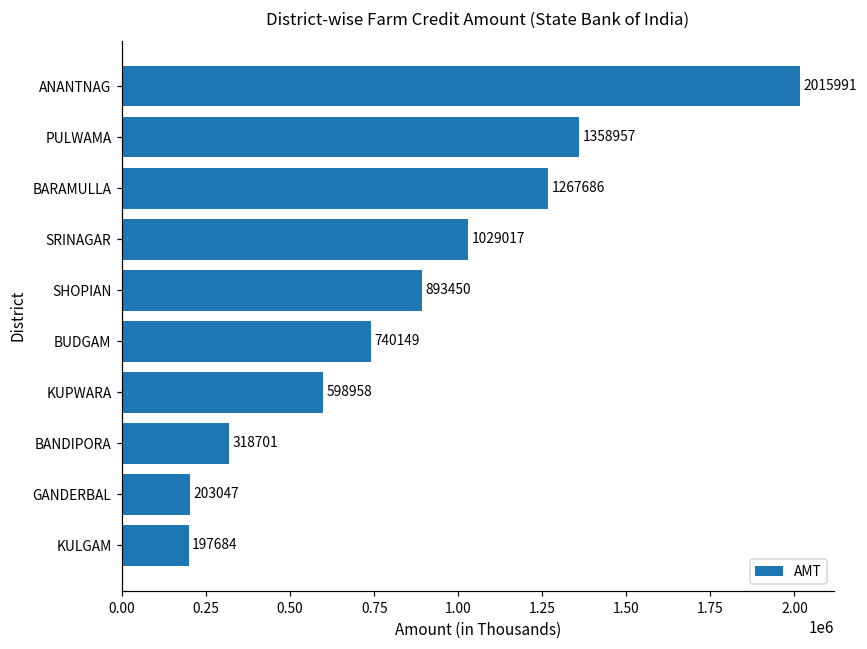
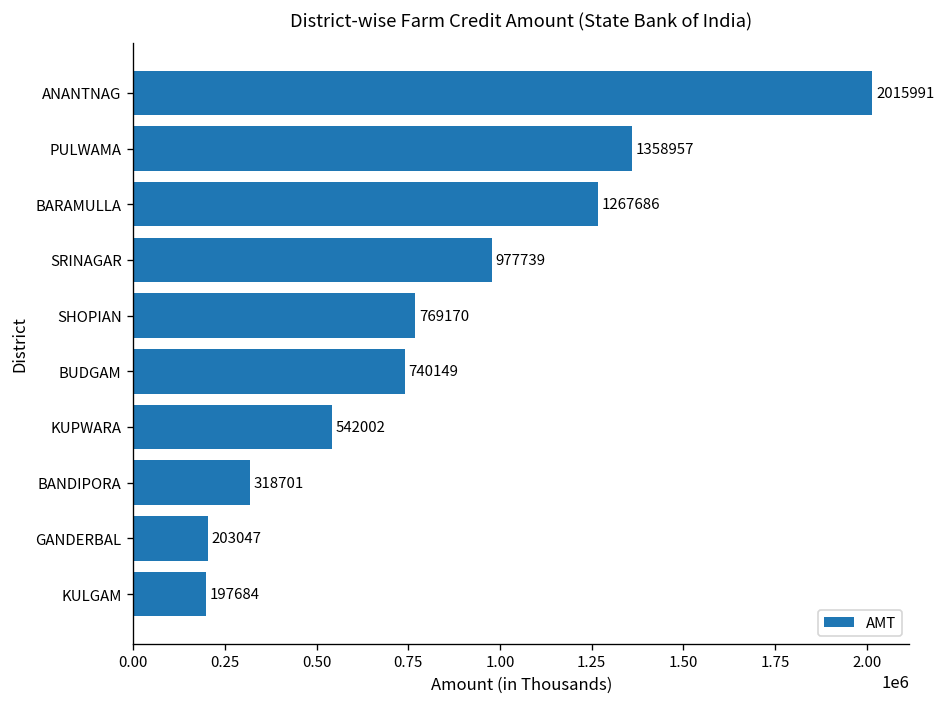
SRINAGAR: 1029017 -> 977739
SHOPIAN: 893450 -> 769170
KUPWARA: 598958 -> 542002
